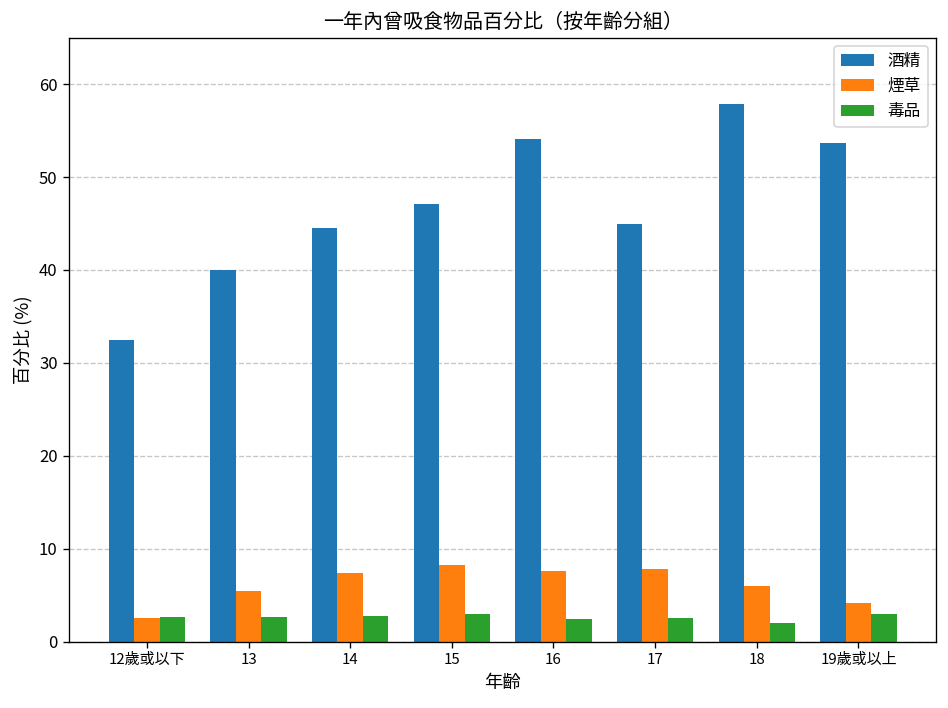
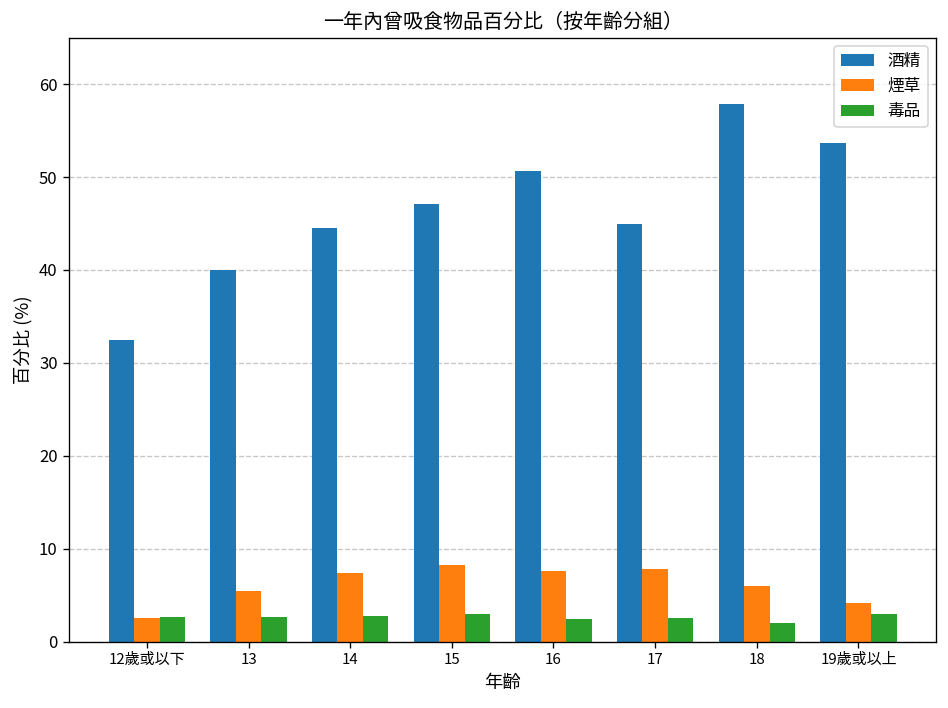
酒精, 16: 54 -> 51
